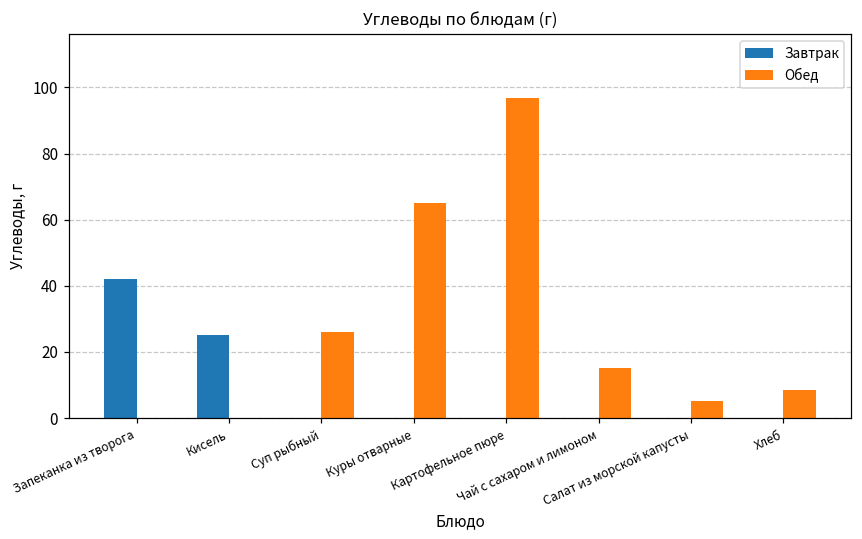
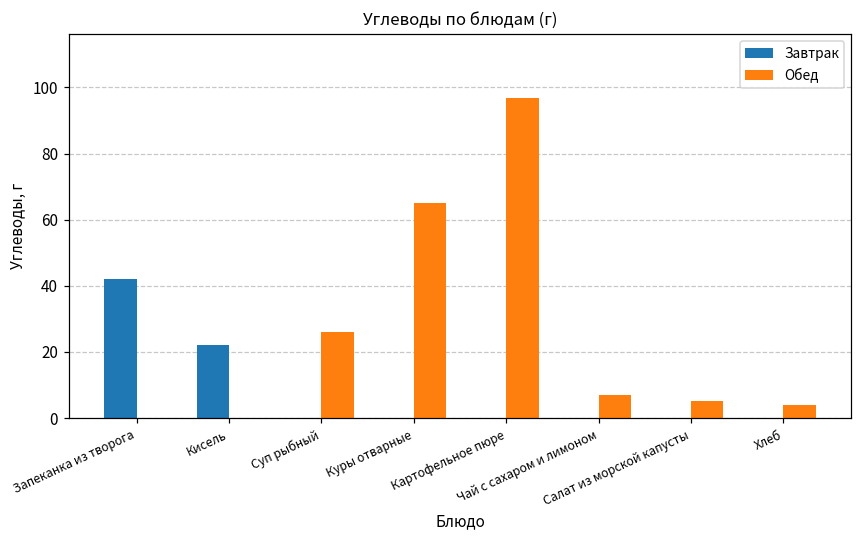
Завтрак, Кисель: 25 -> 22
Обед, Чай с сахаром и лимоном: 15 -> 7
Обед, Хлеб: 9 -> 4
